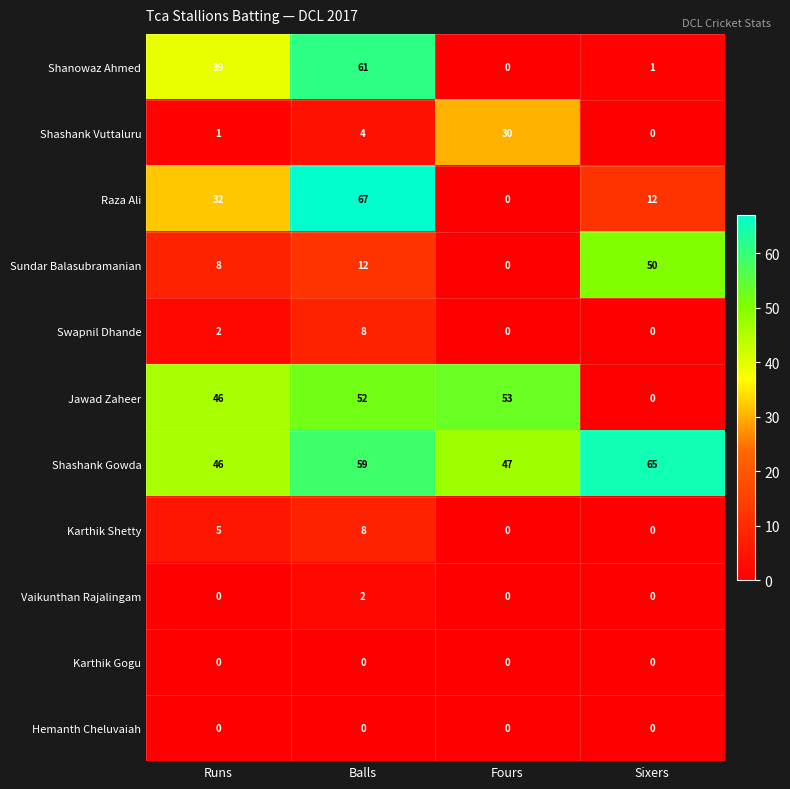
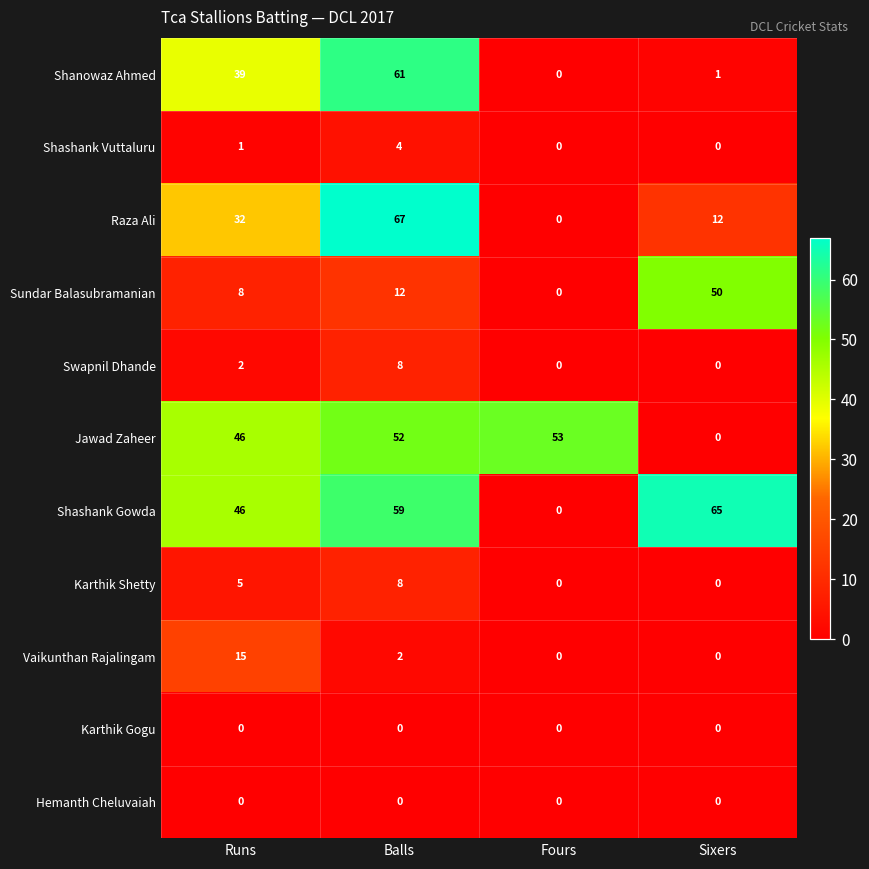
Shashank Vuttaluru, Fours: 30 -> 0
Shashank Gowda, Fours: 47 -> 0
Vaikunthan Rajalingam, Runs: 0 -> 15
